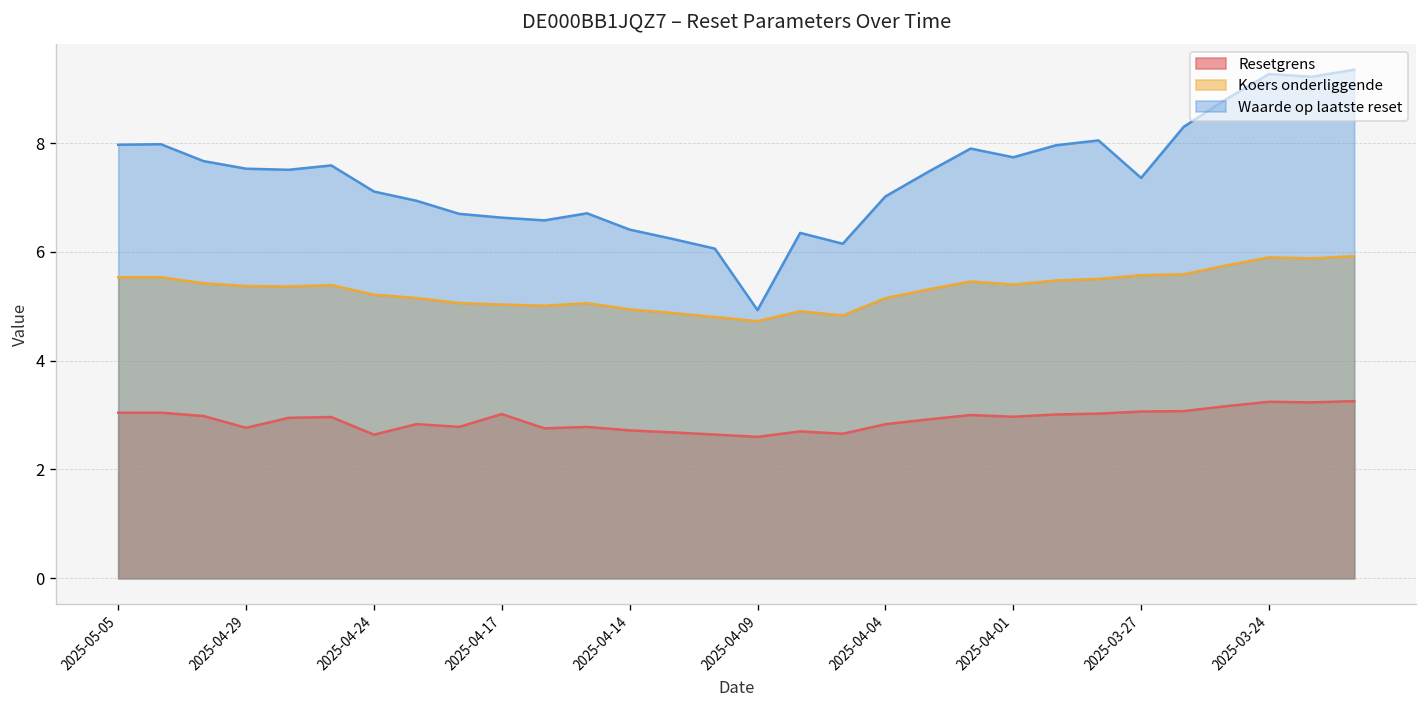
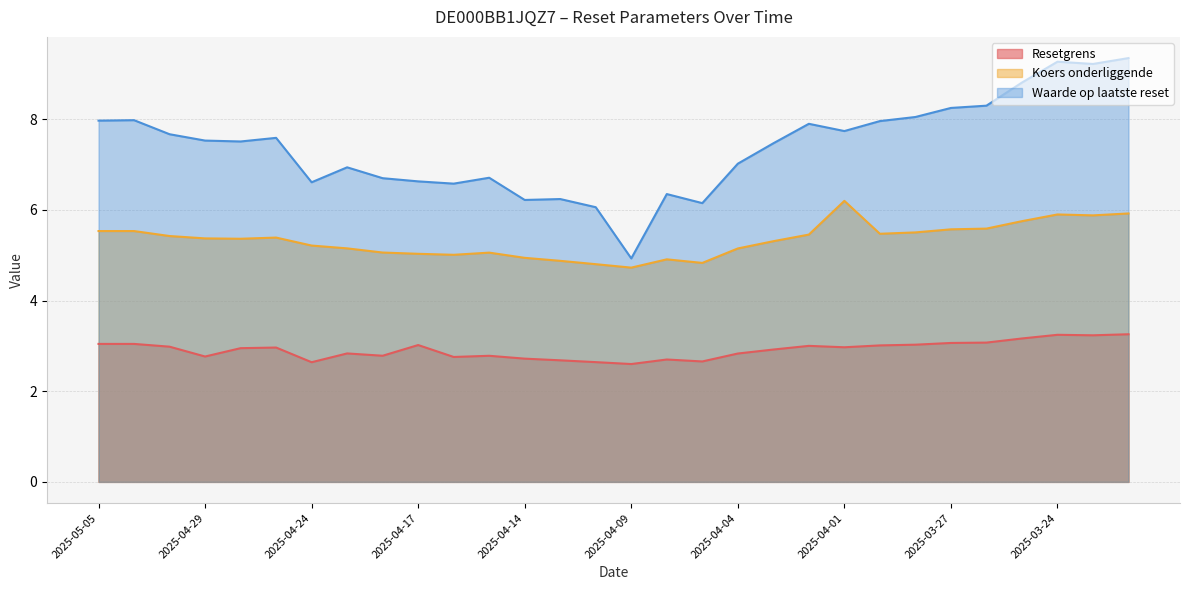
Waarde op laatste reset, 2025-04-24: 7.1 -> 6.6
Waarde op laatste reset, 2025-04-14: 6.4 -> 6.2
Koers onderliggende, 2025-04-01: 5.4 -> 6.2
Waarde op laatste reset, 2025-03-27: 7.4 -> 8.3
